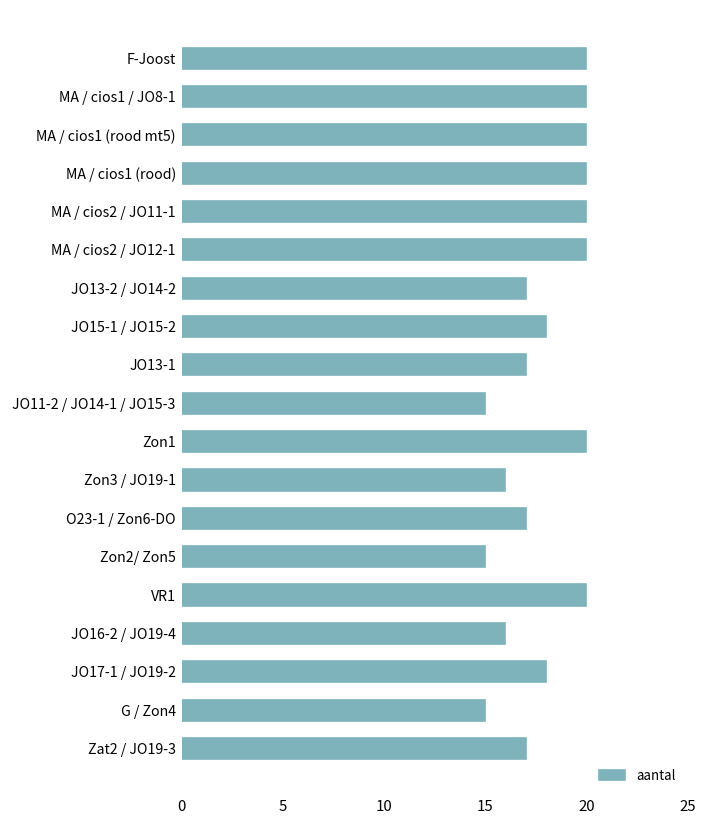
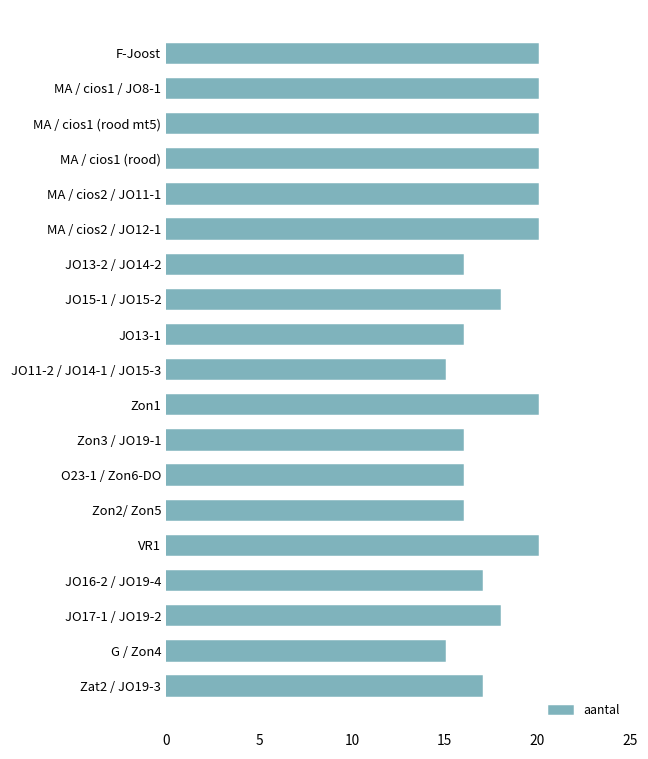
JO13-2 / JO14-2: 17 -> 16
JO13-1: 17 -> 16
O23-1 / Zon6-DO: 17 -> 16
Zon2/ Zon5: 15 -> 16
JO16-2 / JO19-4: 16 -> 17
